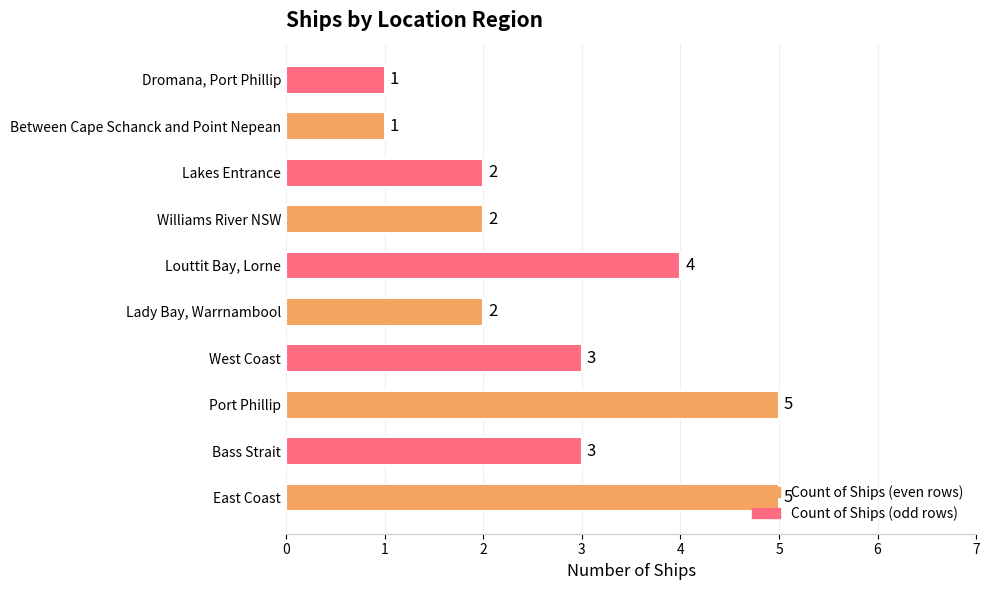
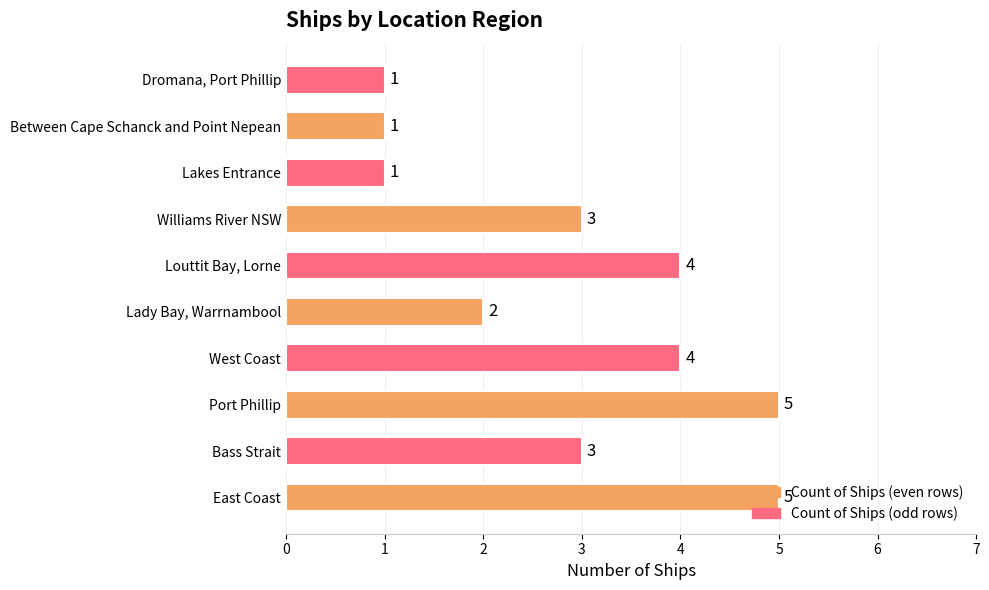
Lakes Entrance: 2 -> 1
Williams River NSW: 2 -> 3
West Coast: 3 -> 4
